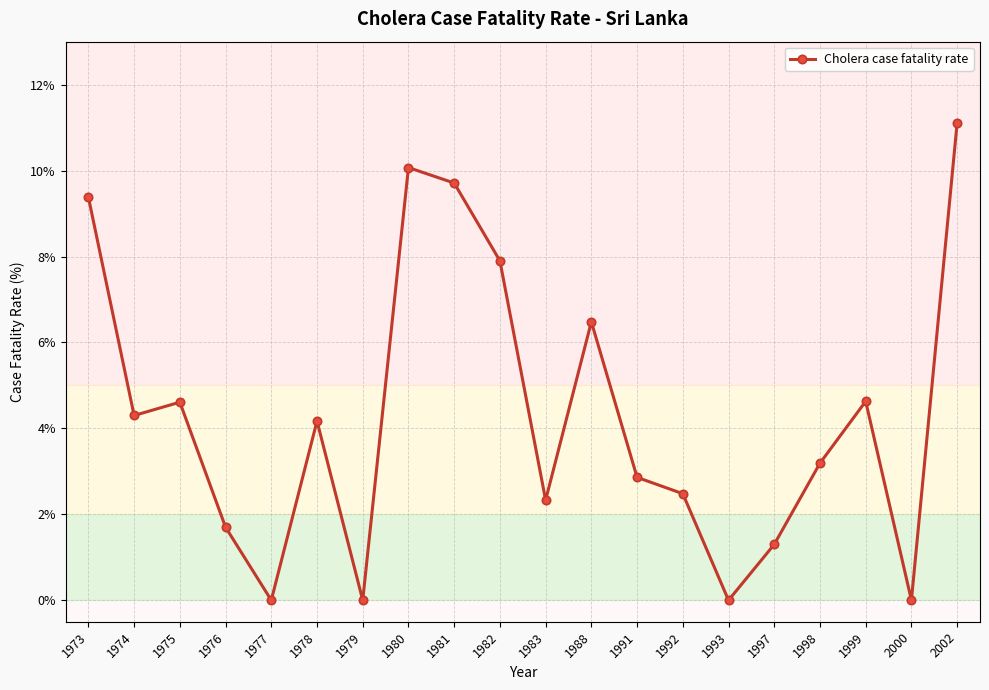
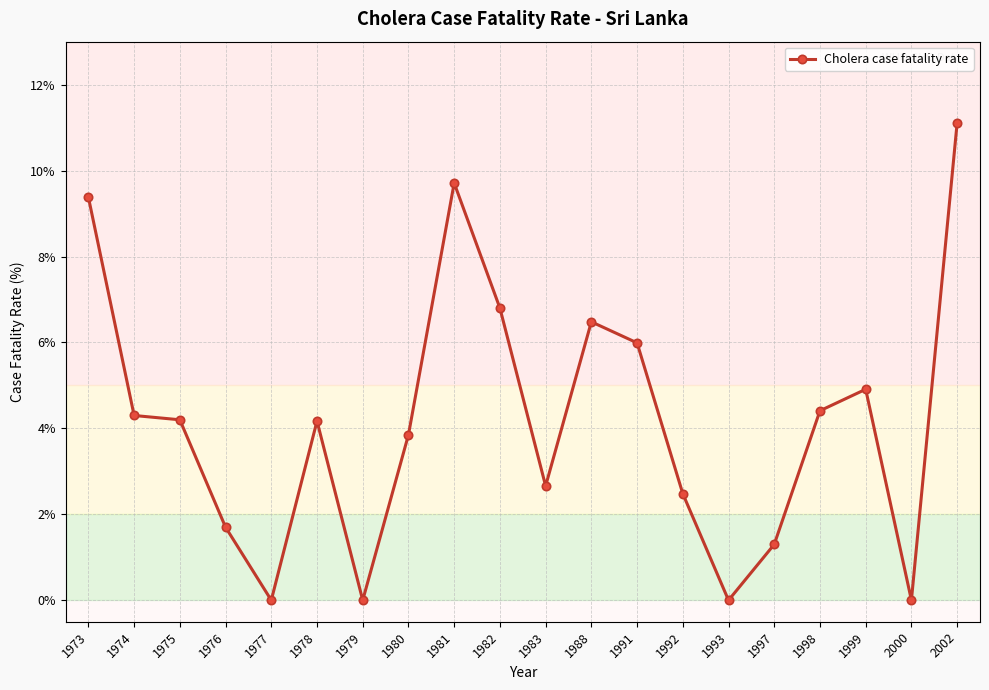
1975: 4.6% -> 4.2%
1980: 10.1% -> 3.9%
1982: 7.9% -> 6.8%
1983: 2.3% -> 2.7%
1991: 2.9% -> 6.0%
1998: 3.2% -> 4.4%
1999: 4.6% -> 4.9%
